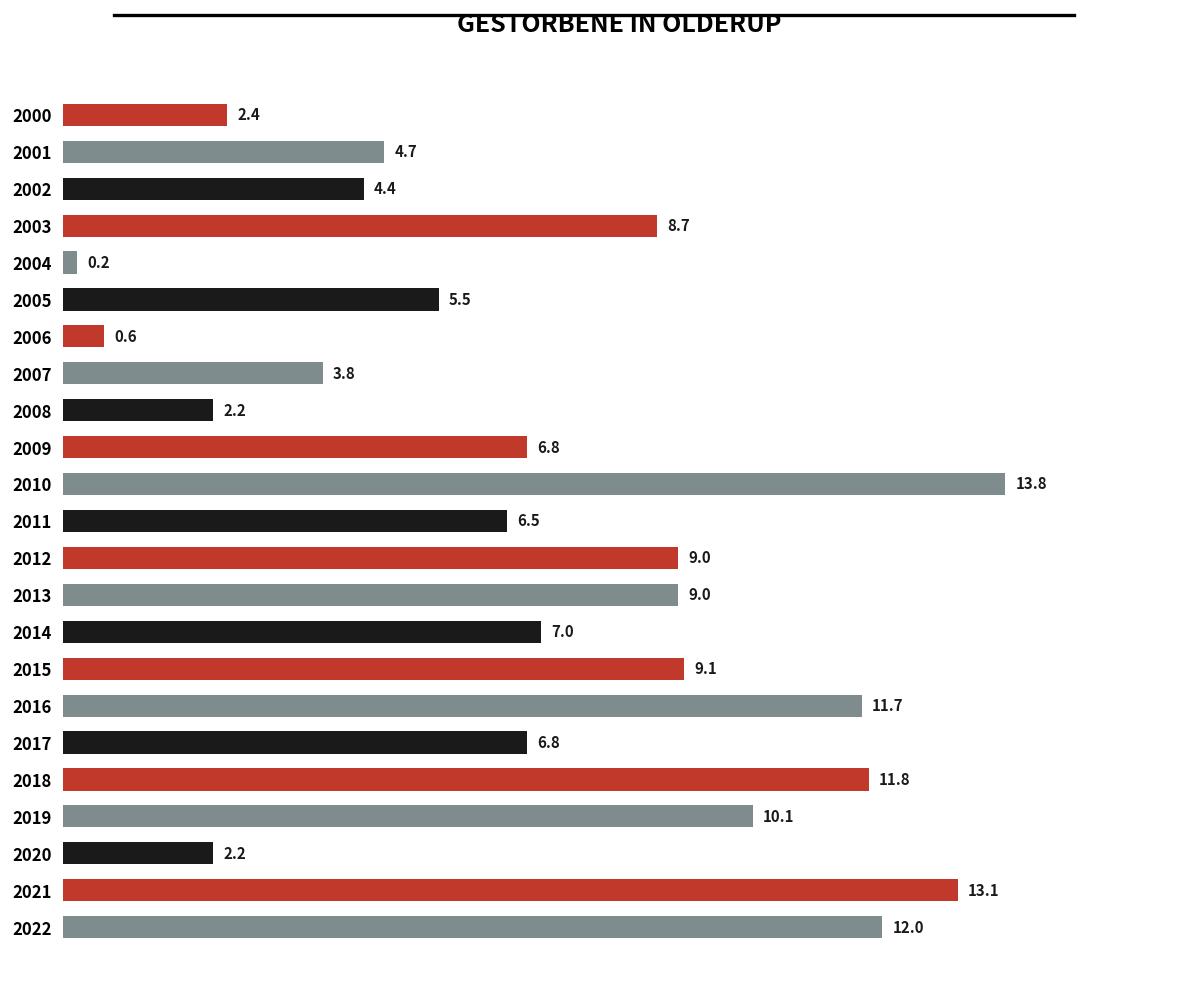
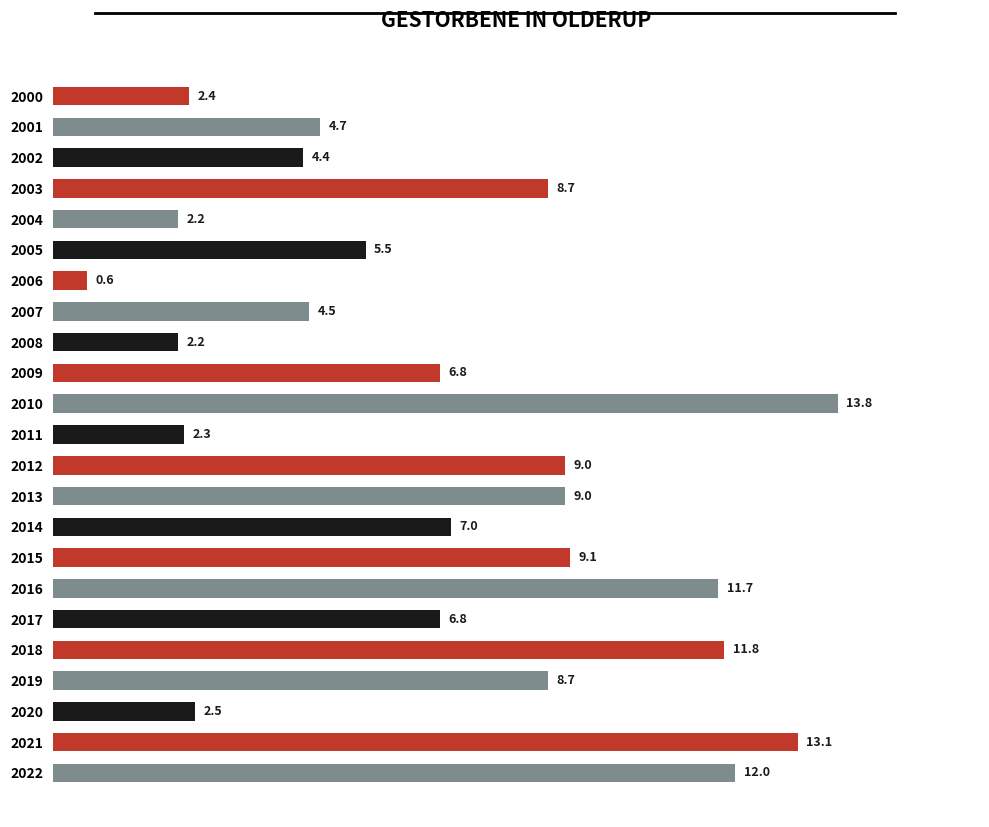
2004: 0.2 -> 2.2
2007: 3.8 -> 4.5
2011: 6.5 -> 2.3
2019: 10.1 -> 8.7
2020: 2.2 -> 2.5
